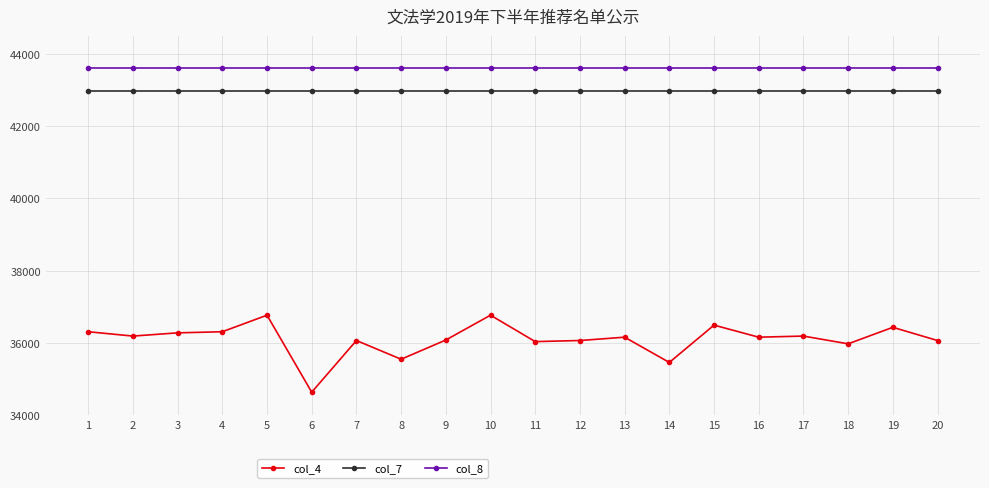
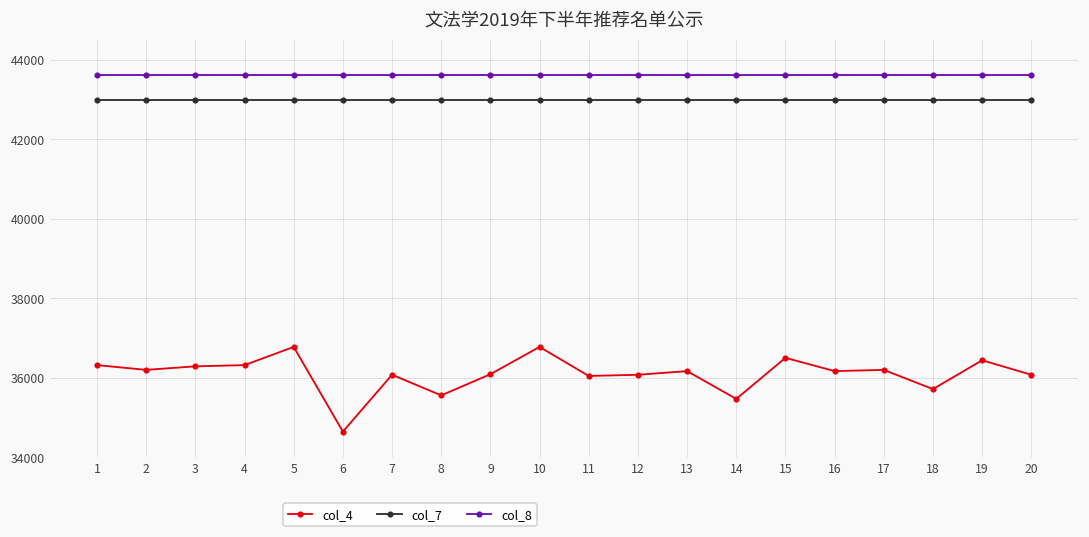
col_4, 18: 36000 -> 35700
